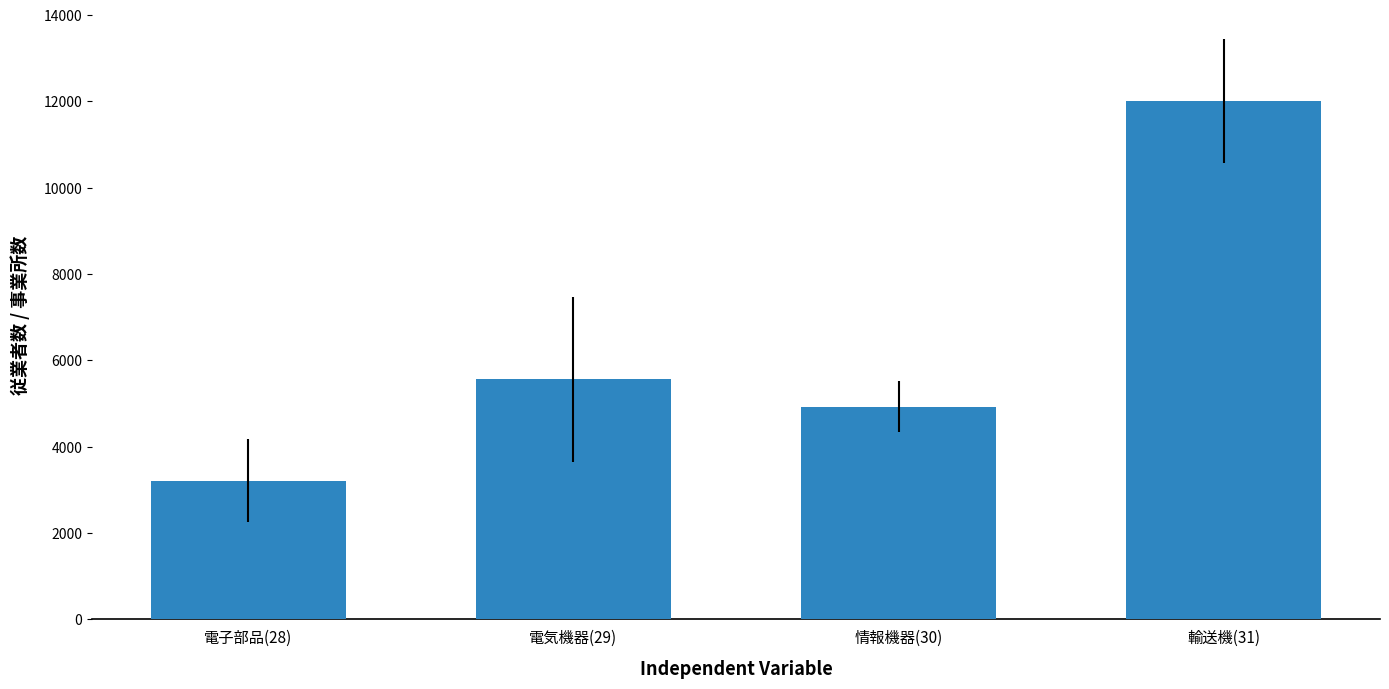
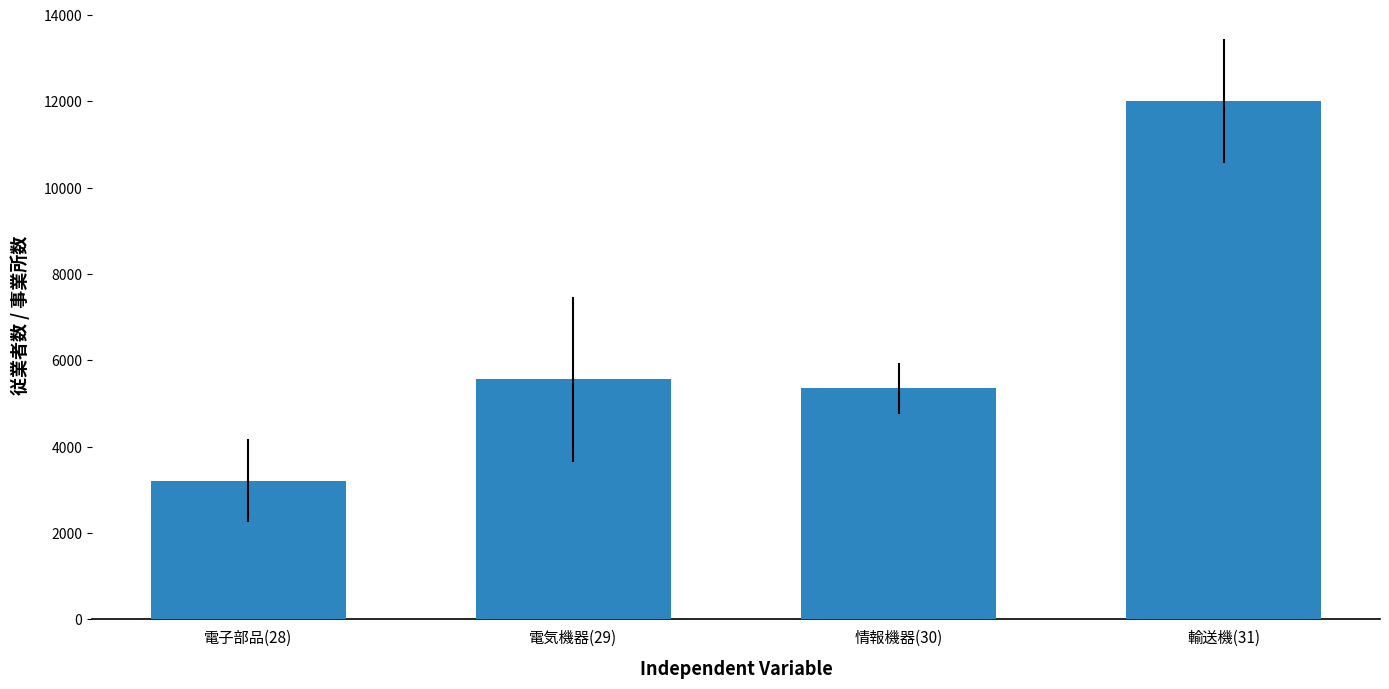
情報機器(30): 4900 -> 5400
